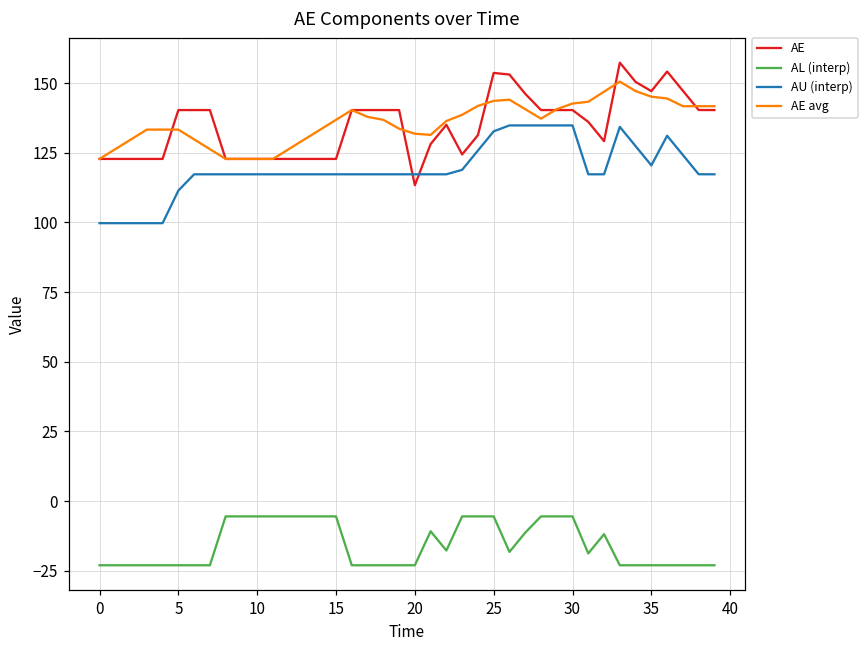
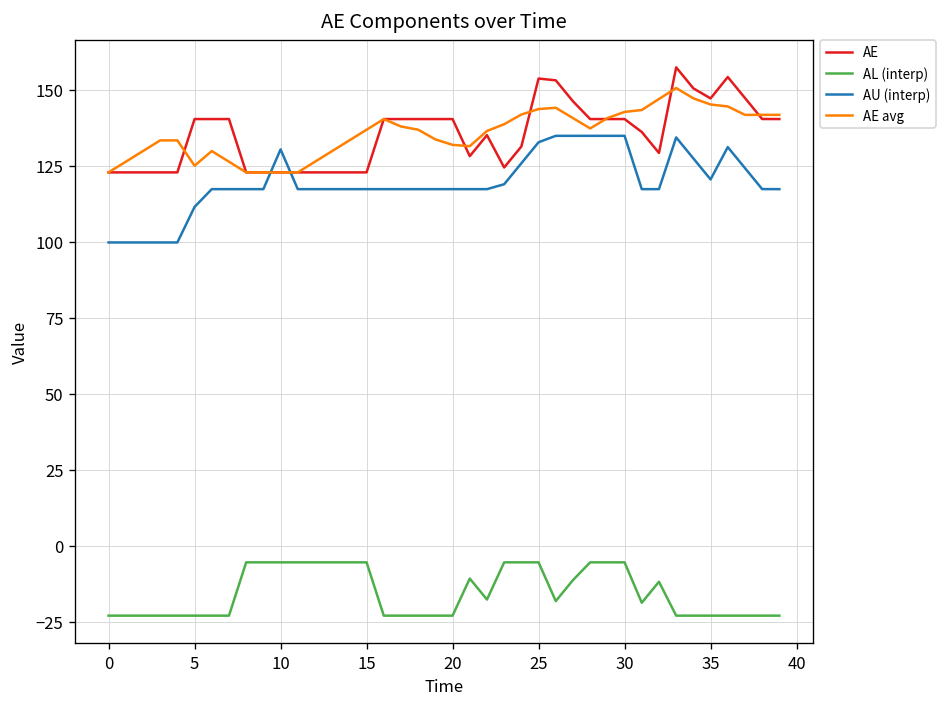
AE avg, 5: 133 -> 125
AU (interp), 10: 117 -> 130
AE, 20: 113 -> 140
